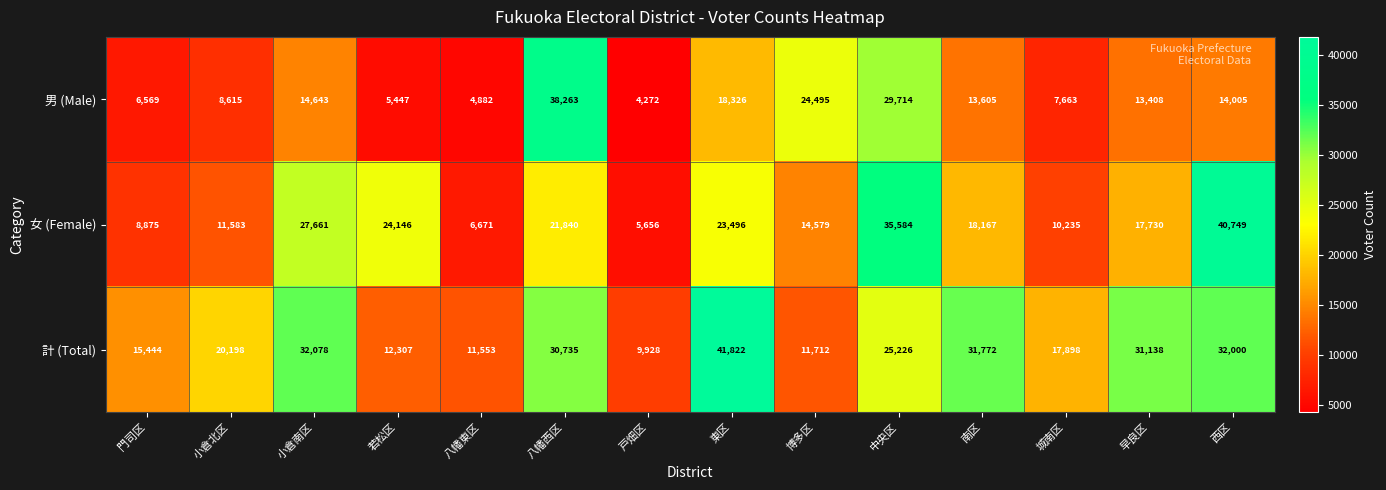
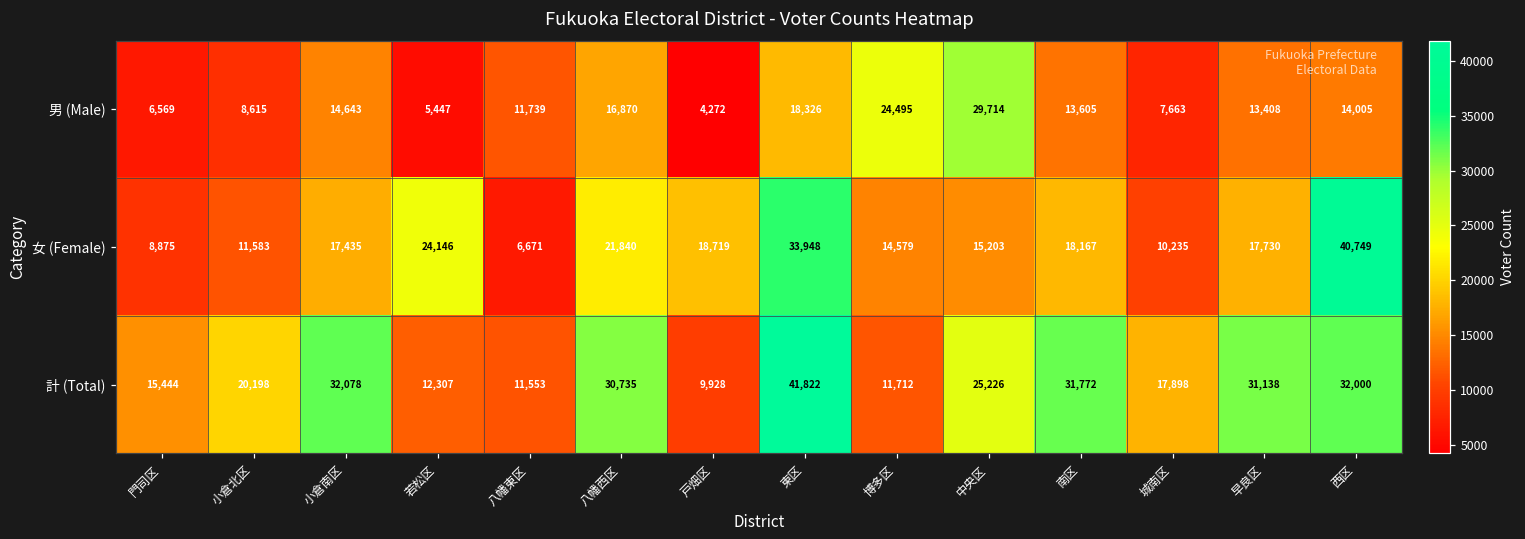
男 (Male), 八幡東区: 4,882 -> 11,739
男 (Male), 八幡西区: 38,263 -> 16,870
女 (Female), 小倉南区: 27,661 -> 17,435
女 (Female), 戸畑区: 5,656 -> 18,719
女 (Female), 東区: 23,496 -> 33,948
女 (Female), 中央区: 35,584 -> 15,203
